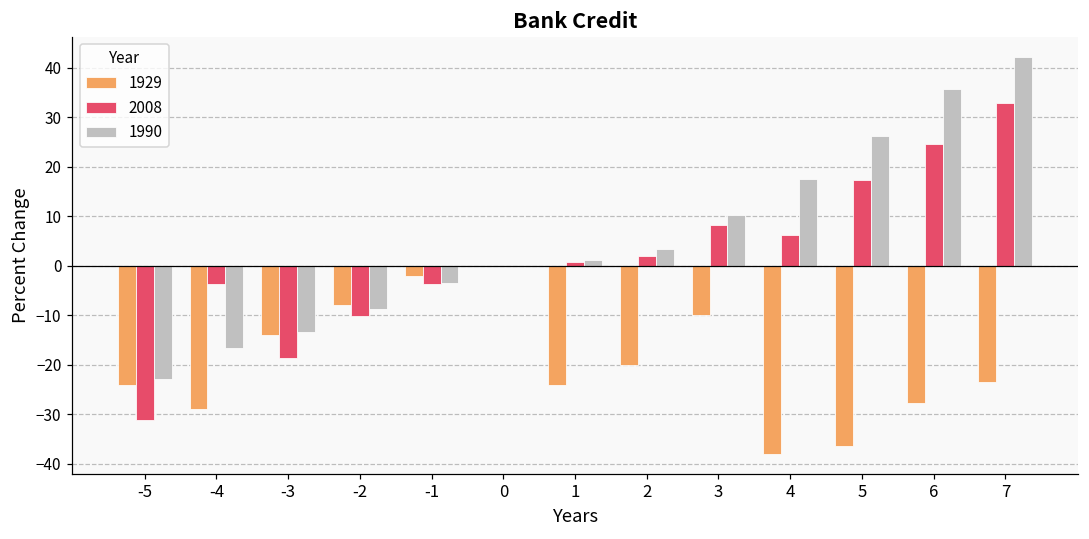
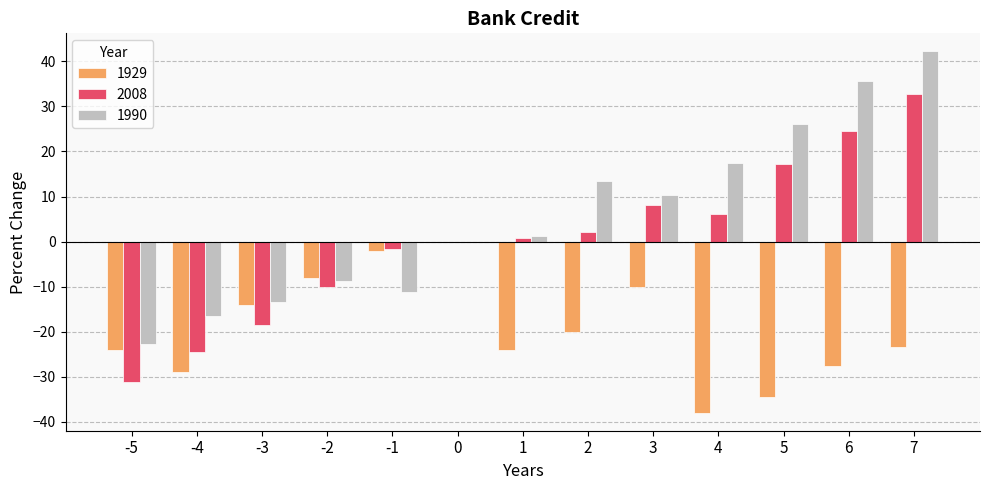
2008, -4: -4 -> -24
2008, -1: -4 -> -2
1990, -1: -4 -> -11
1990, 2: 3 -> 13
1929, 5: -36 -> -34
